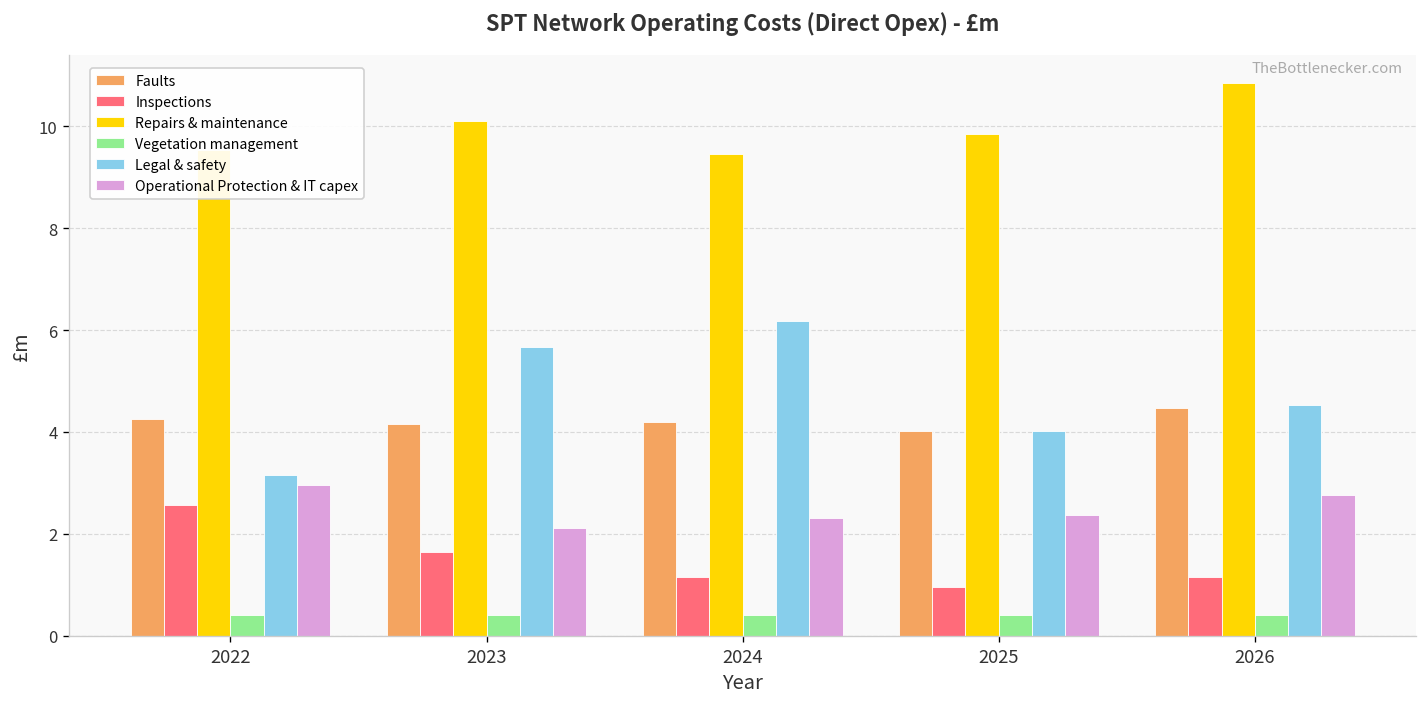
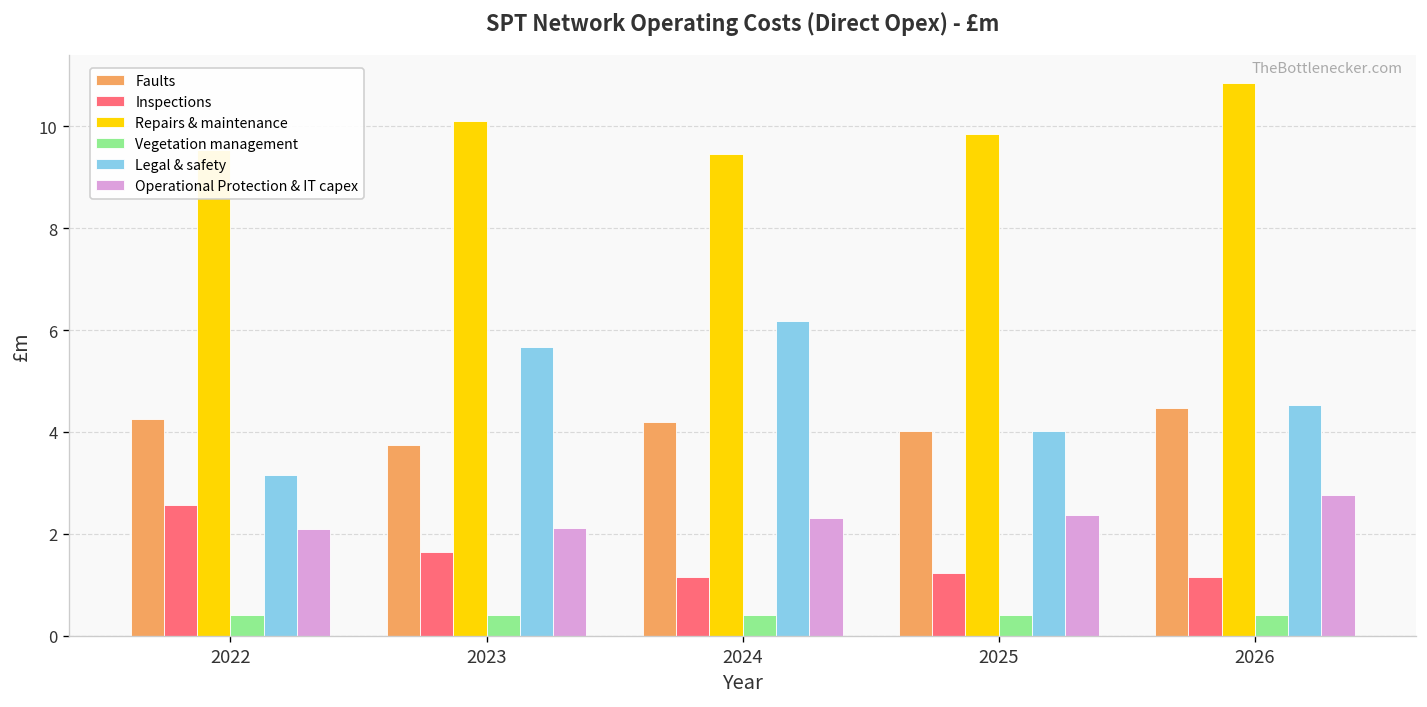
Operational Protection & IT capex, 2022: 3.0 -> 2.1
Faults, 2023: 4.1 -> 3.7
Inspections, 2025: 1.0 -> 1.2
